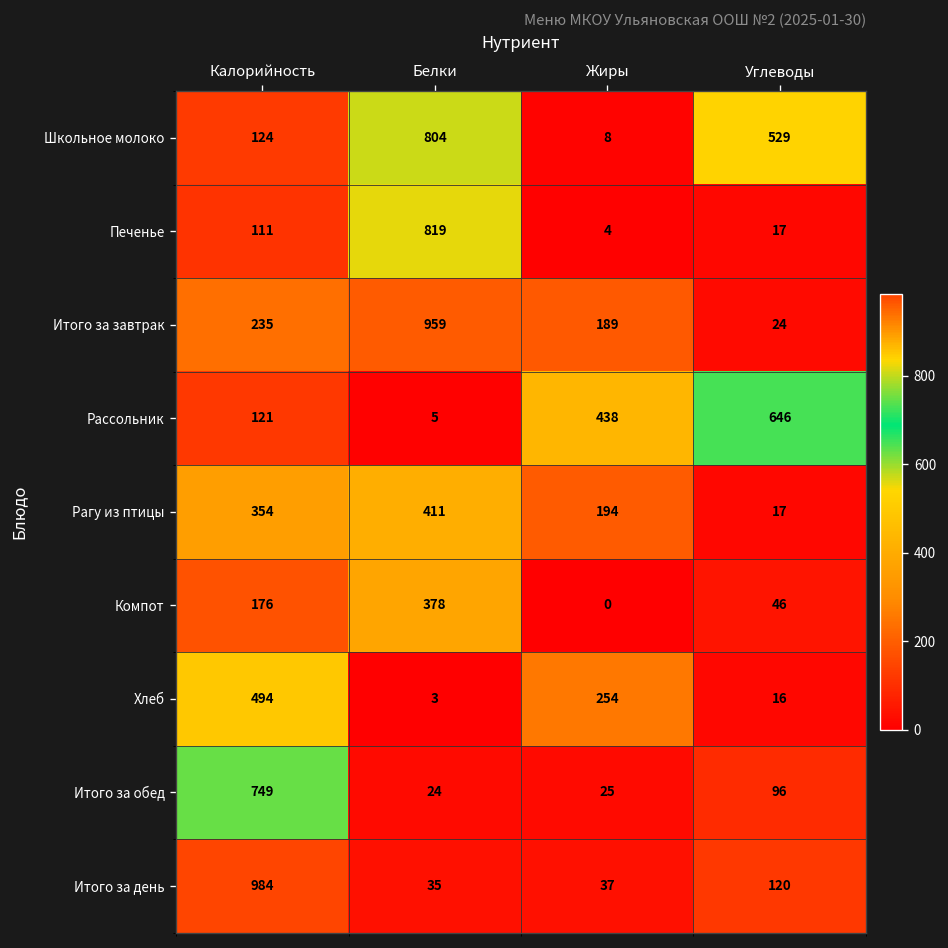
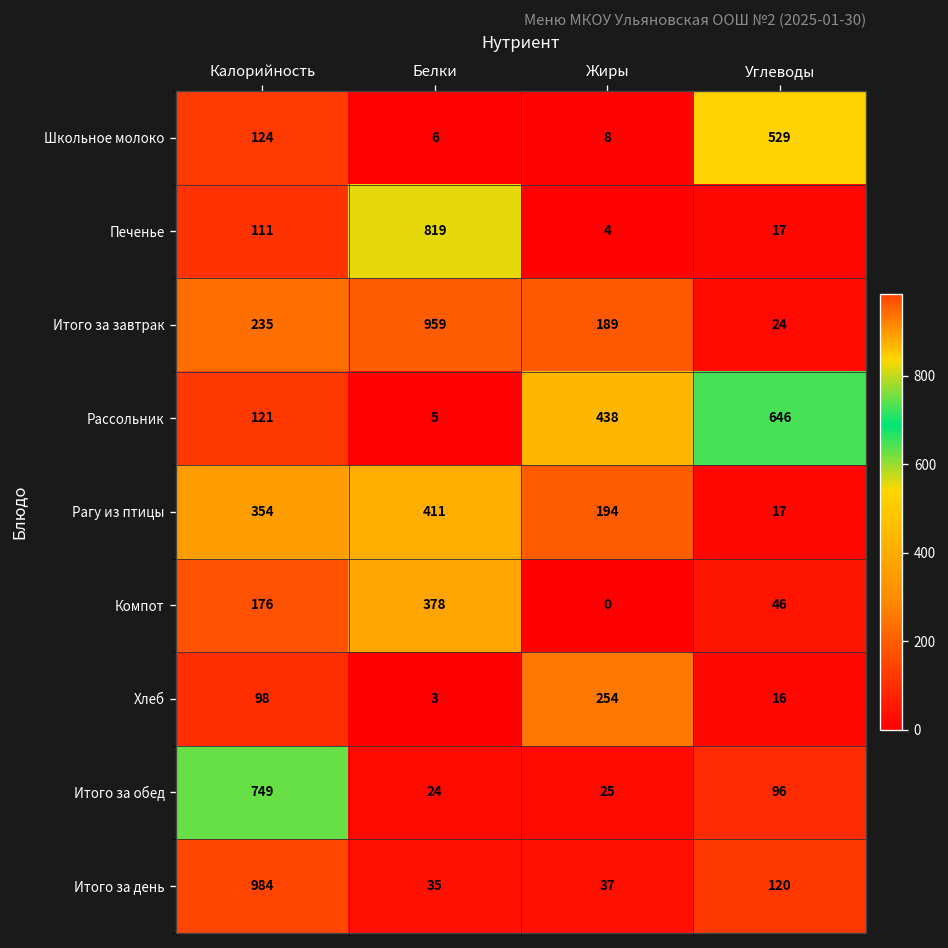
Школьное молоко, Белки: 804 -> 6
Хлеб, Калорийность: 494 -> 98
